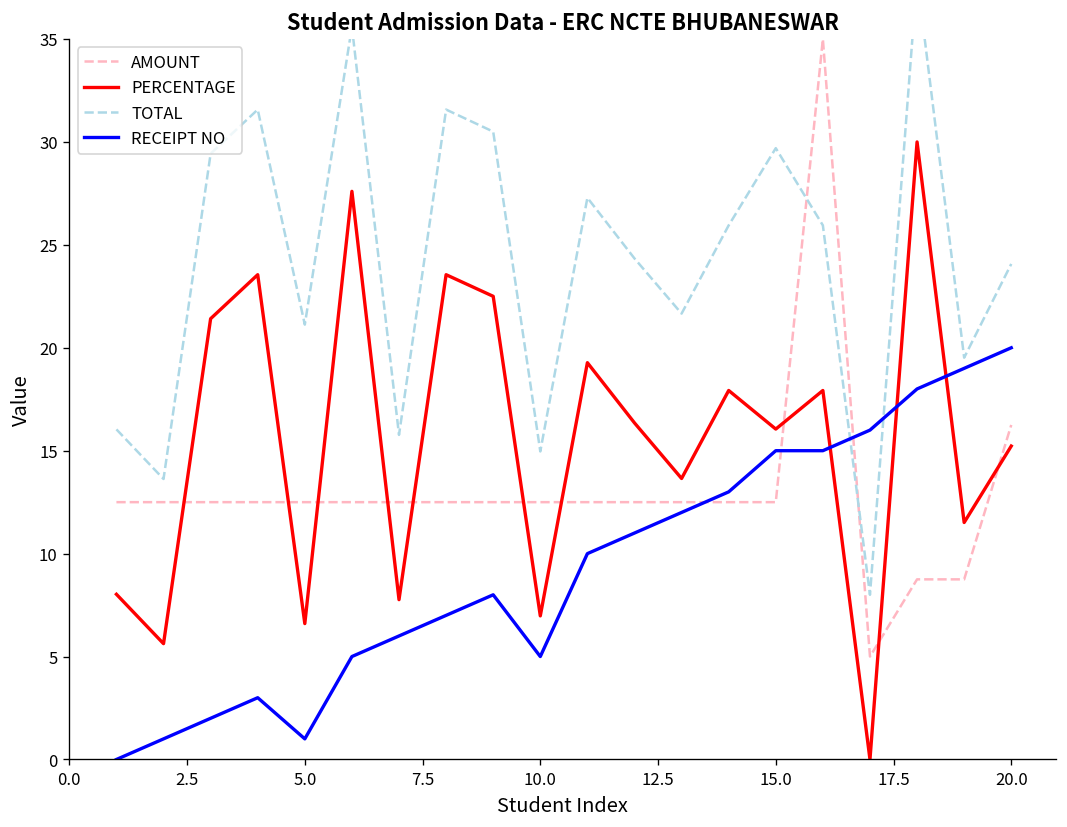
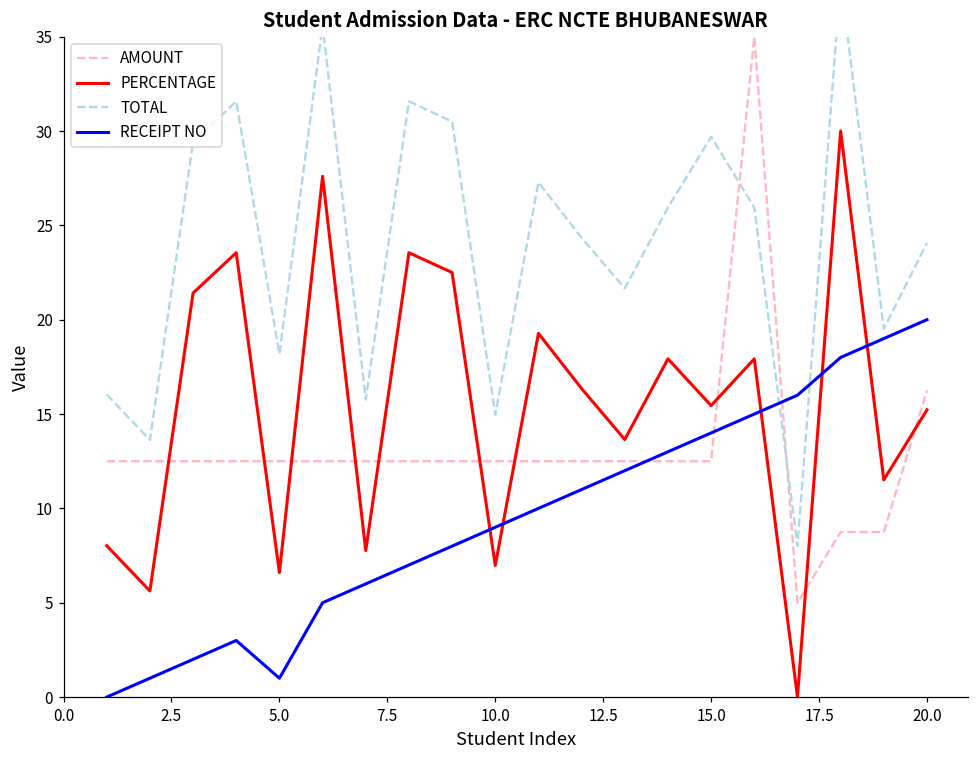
TOTAL, 5.0: 21.1 -> 18.2
RECEIPT NO, 10.0: 5.0 -> 9.0
PERCENTAGE, 15.0: 16.0 -> 15.4
RECEIPT NO, 15.0: 15.0 -> 14.0
